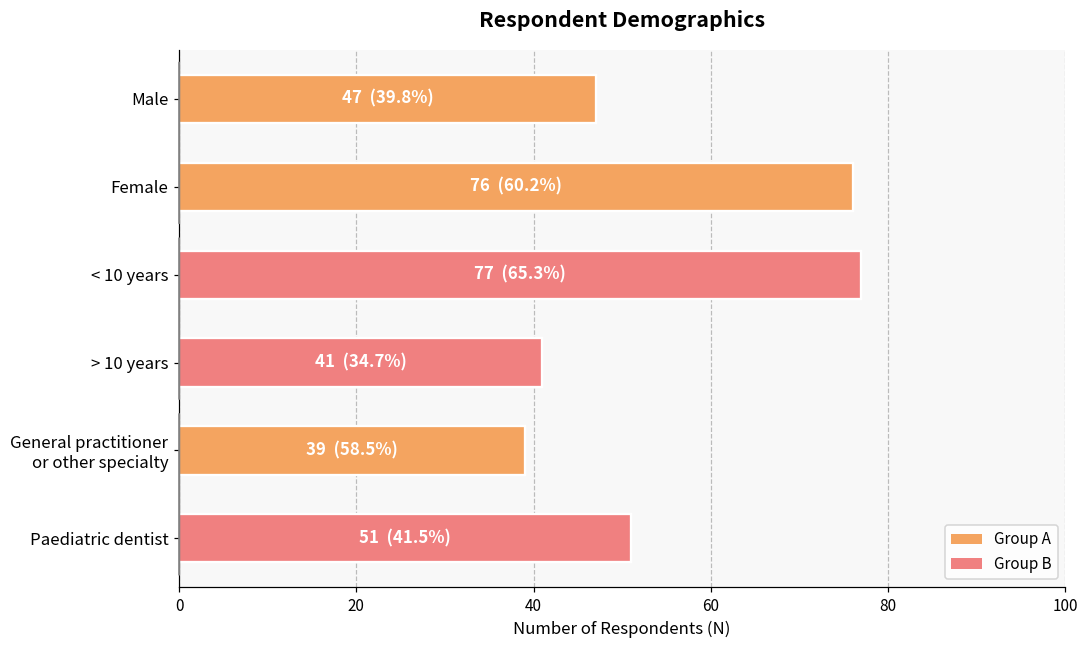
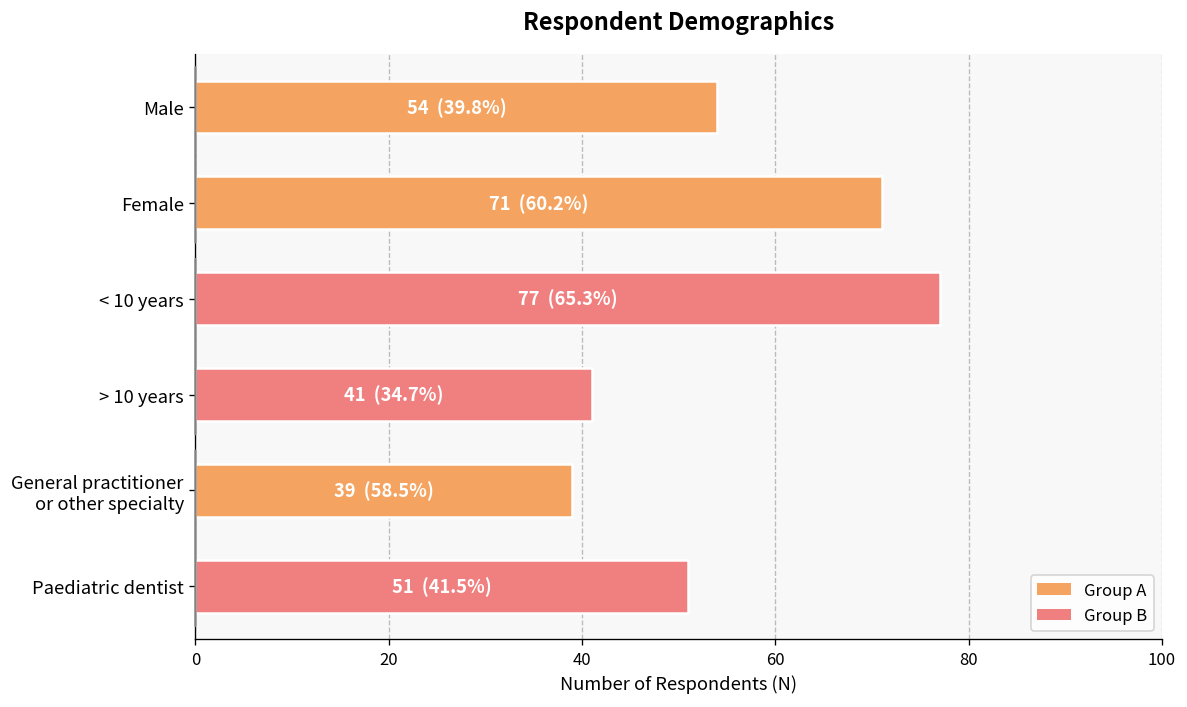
Male: 47 -> 54
Female: 76 -> 71
